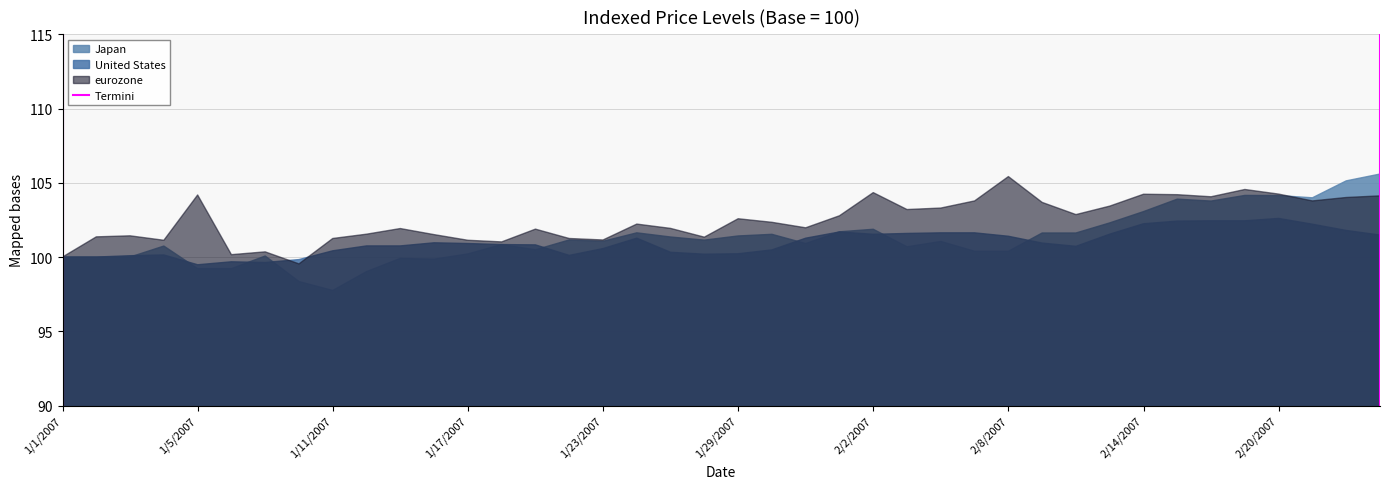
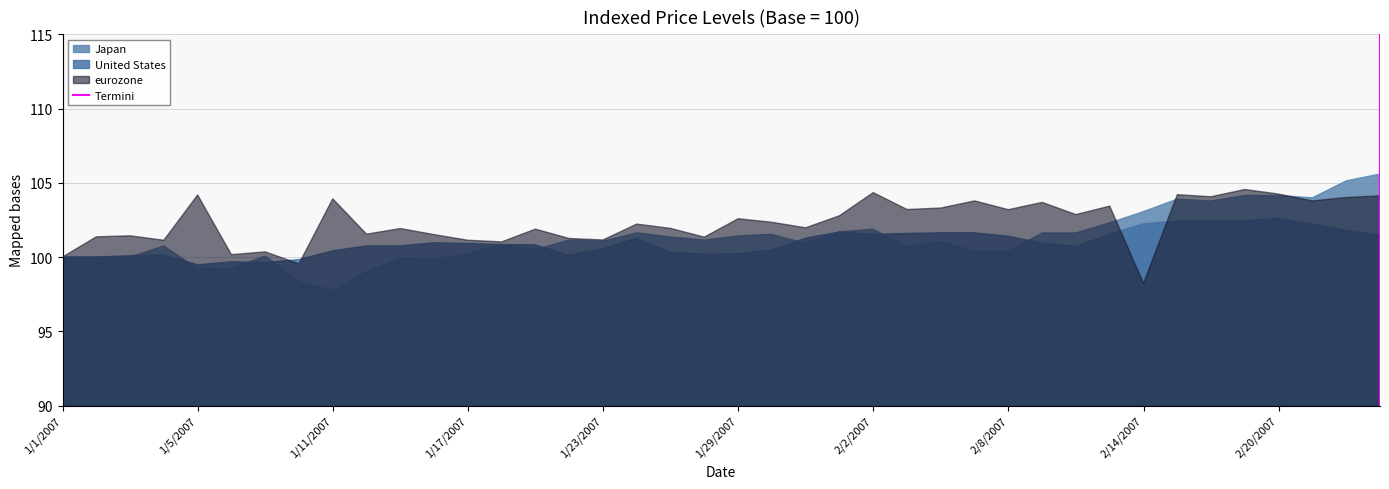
eurozone, 1/11/2007: 101.3 -> 103.9
eurozone, 2/8/2007: 105.4 -> 103.2
eurozone, 2/14/2007: 104.2 -> 98.2
